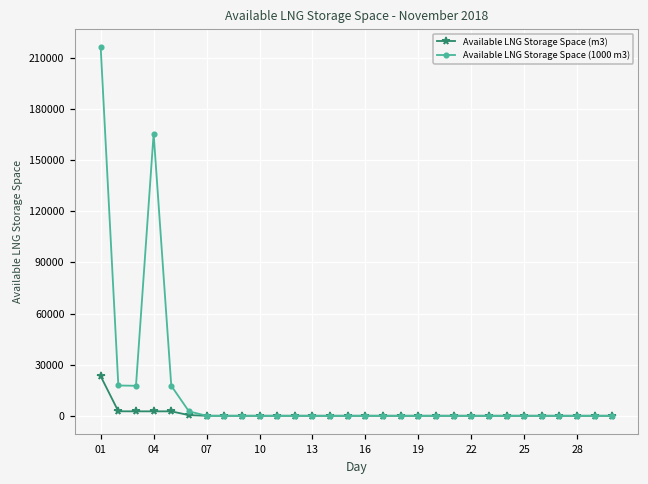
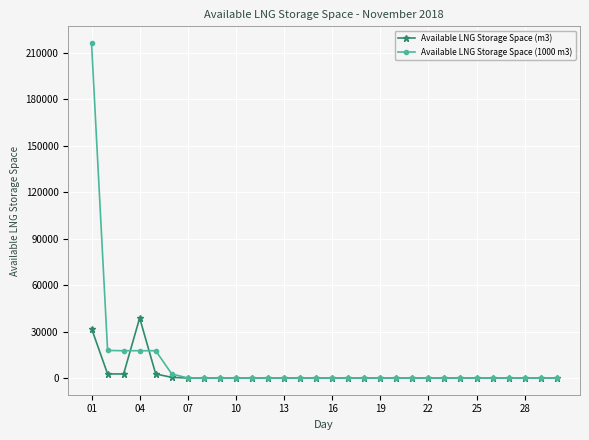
Available LNG Storage Space (m3), 01: 23000 -> 32000
Available LNG Storage Space (m3), 04: 3000 -> 39000
Available LNG Storage Space (1000 m3), 04: 166000 -> 18000
